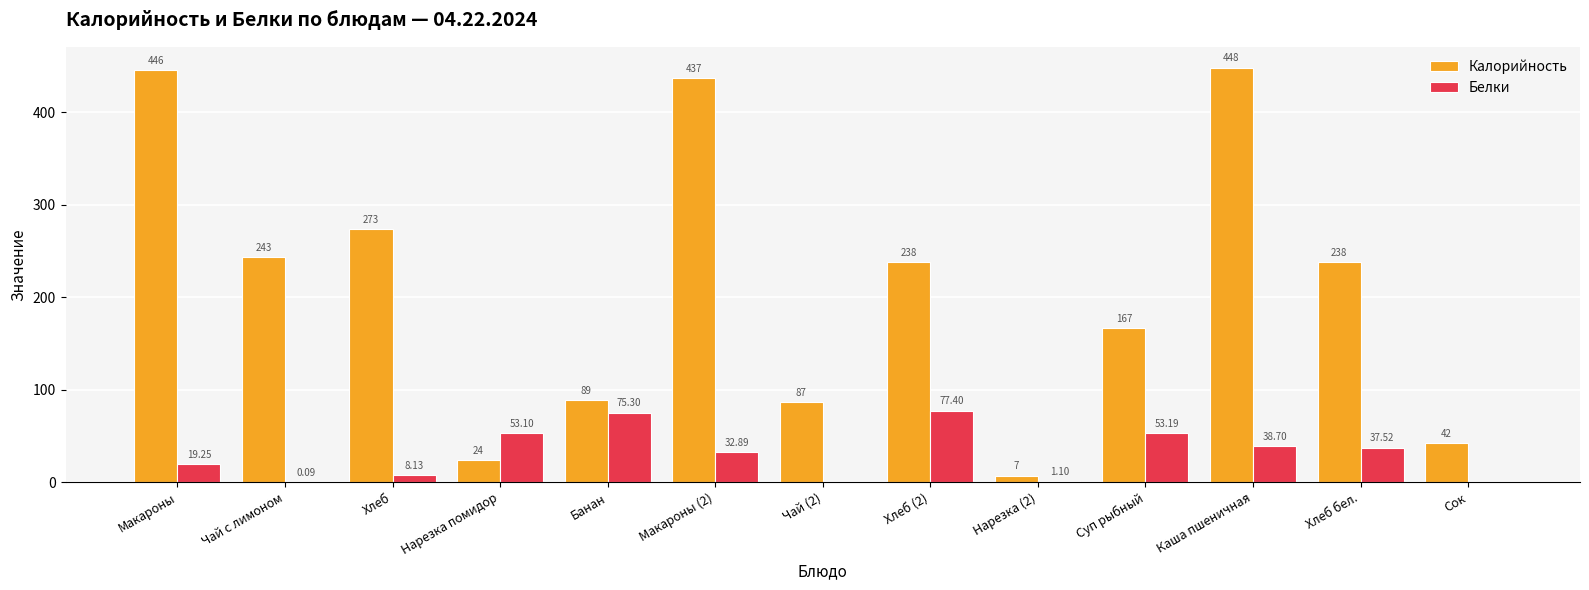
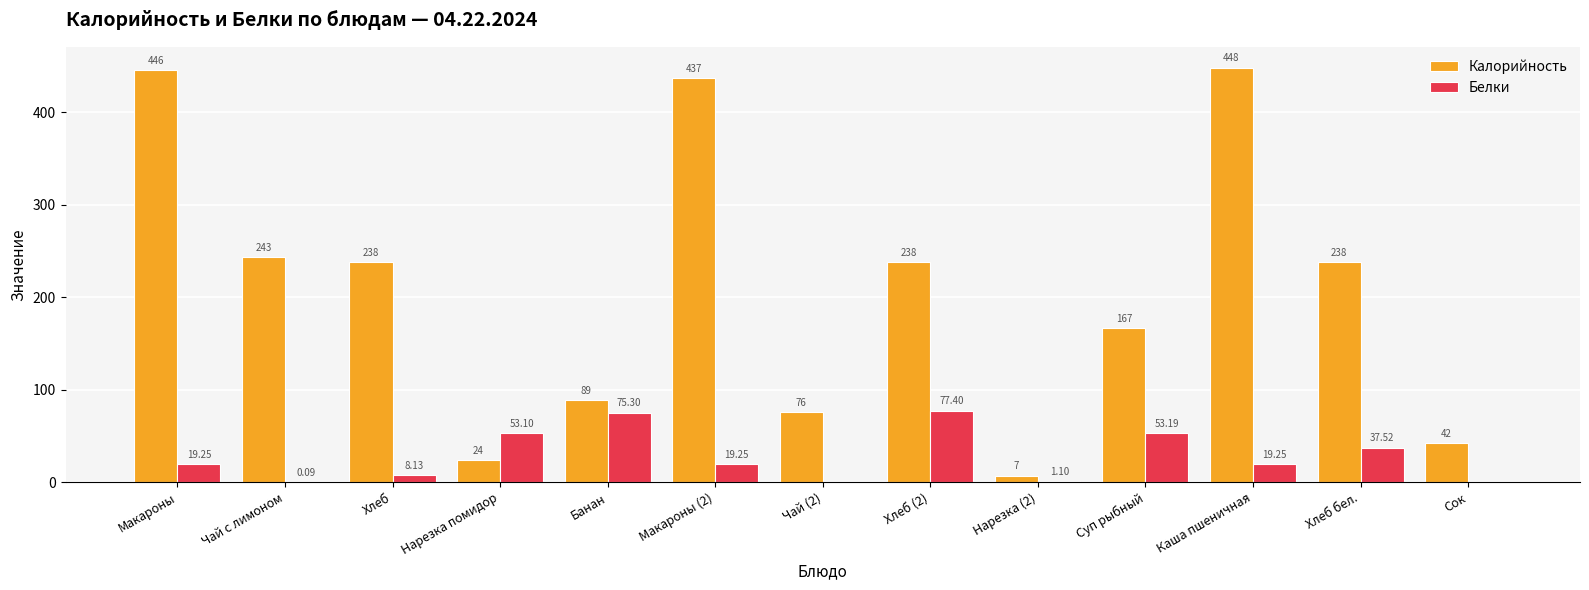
Калорийность, Хлеб: 273 -> 238
Белки, Макароны (2): 32.89 -> 19.25
Калорийность, Чай (2): 87 -> 76
Белки, Каша пшеничная: 38.70 -> 19.25
